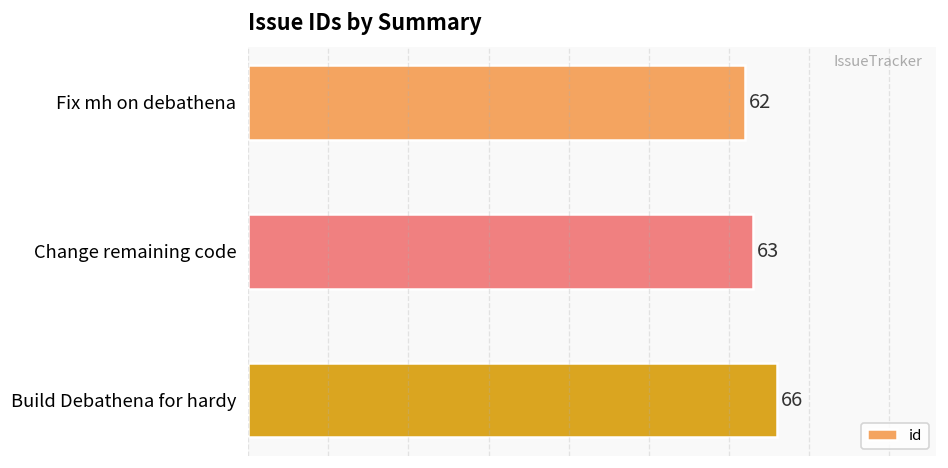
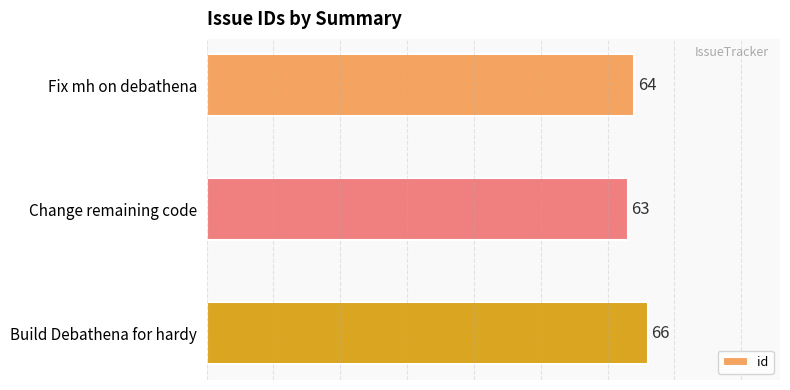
Fix mh on debathena: 62 -> 64
